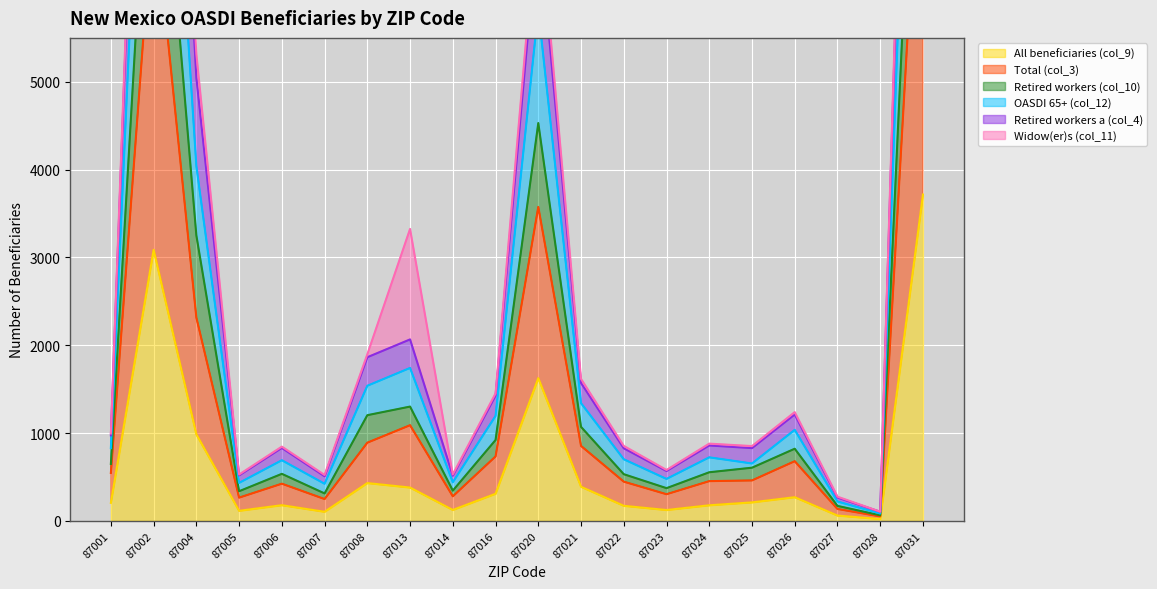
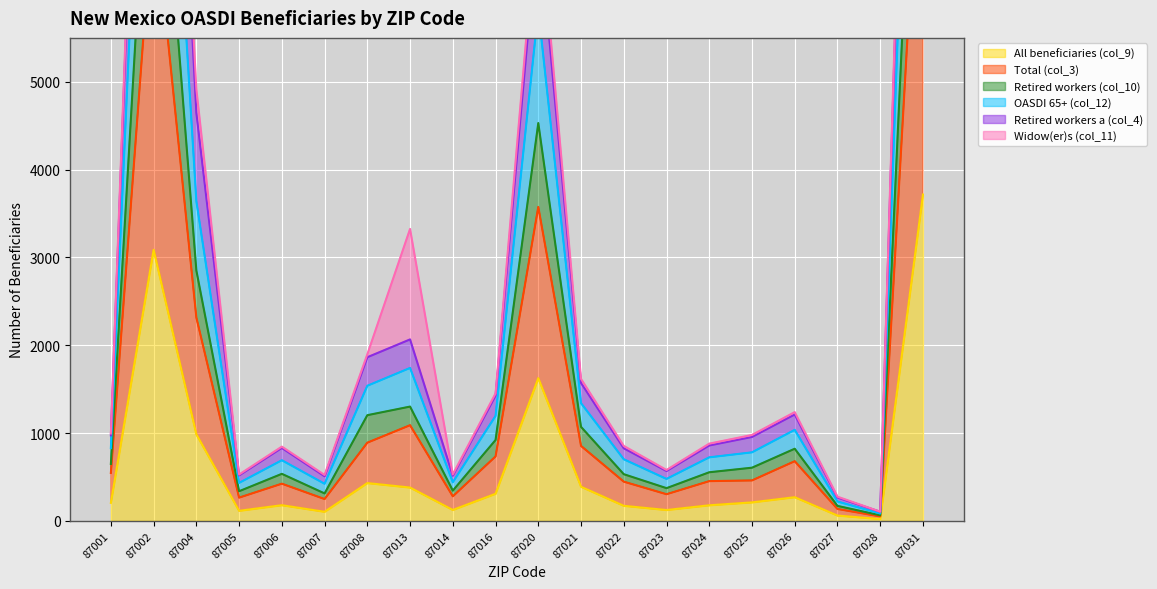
Retired workers (col_10), 87004: 900 -> 500
OASDI 65+ (col_12), 87025: 0 -> 200
